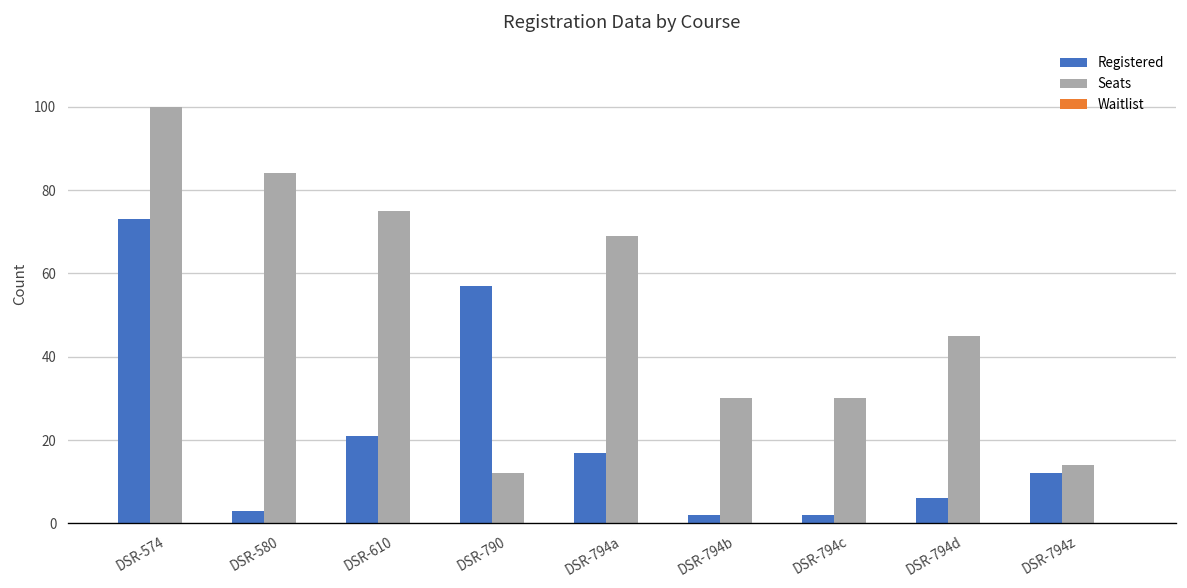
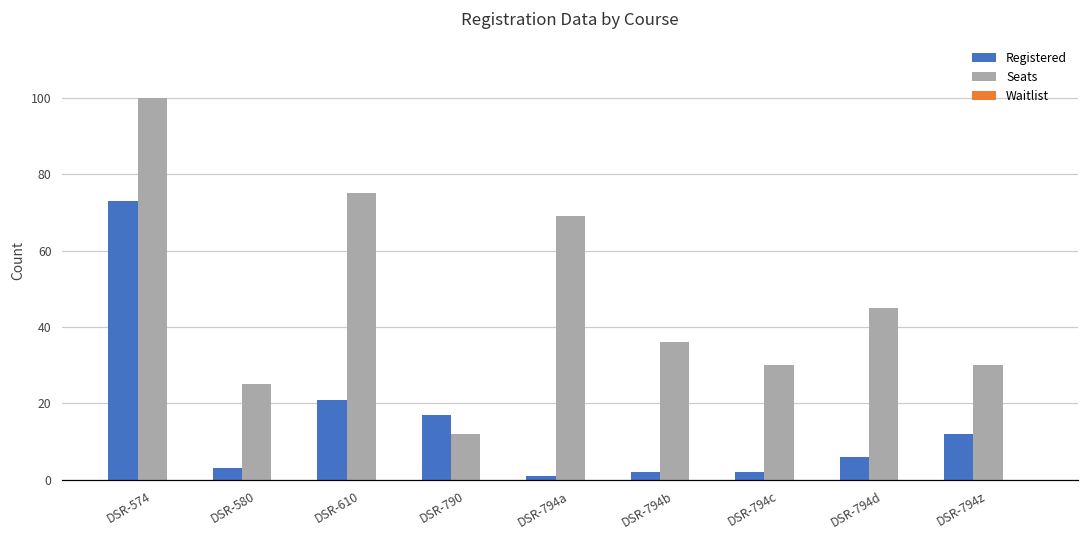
Seats, DSR-580: 84 -> 25
Registered, DSR-790: 57 -> 17
Registered, DSR-794a: 17 -> 1
Seats, DSR-794b: 30 -> 36
Seats, DSR-794z: 14 -> 30
